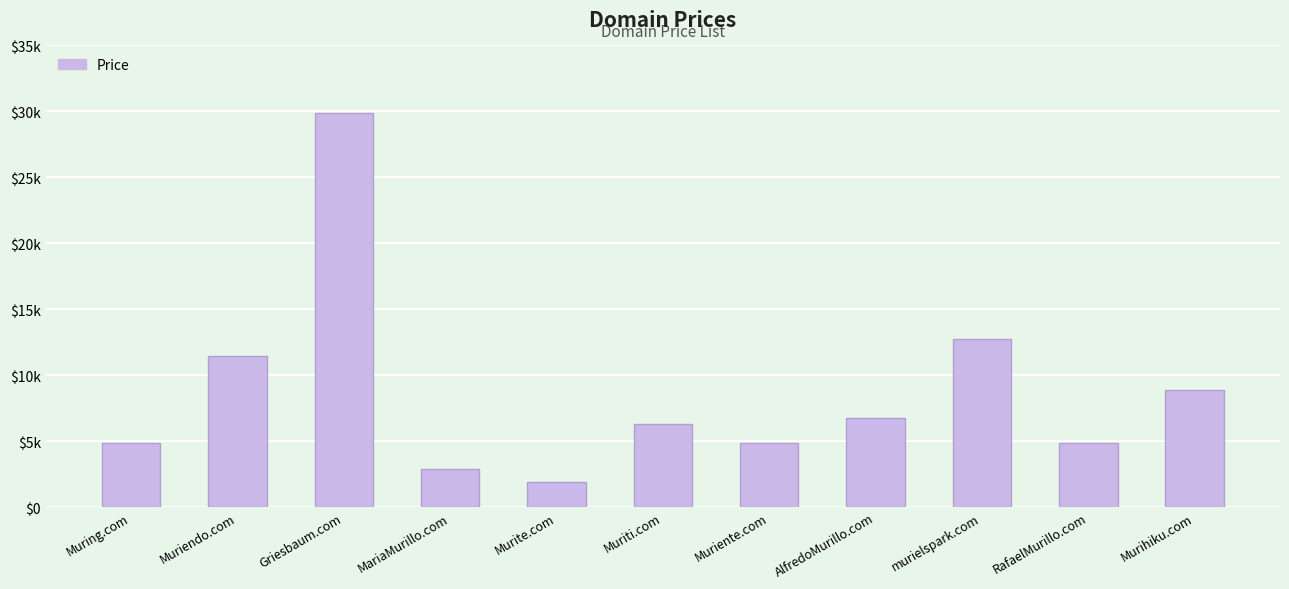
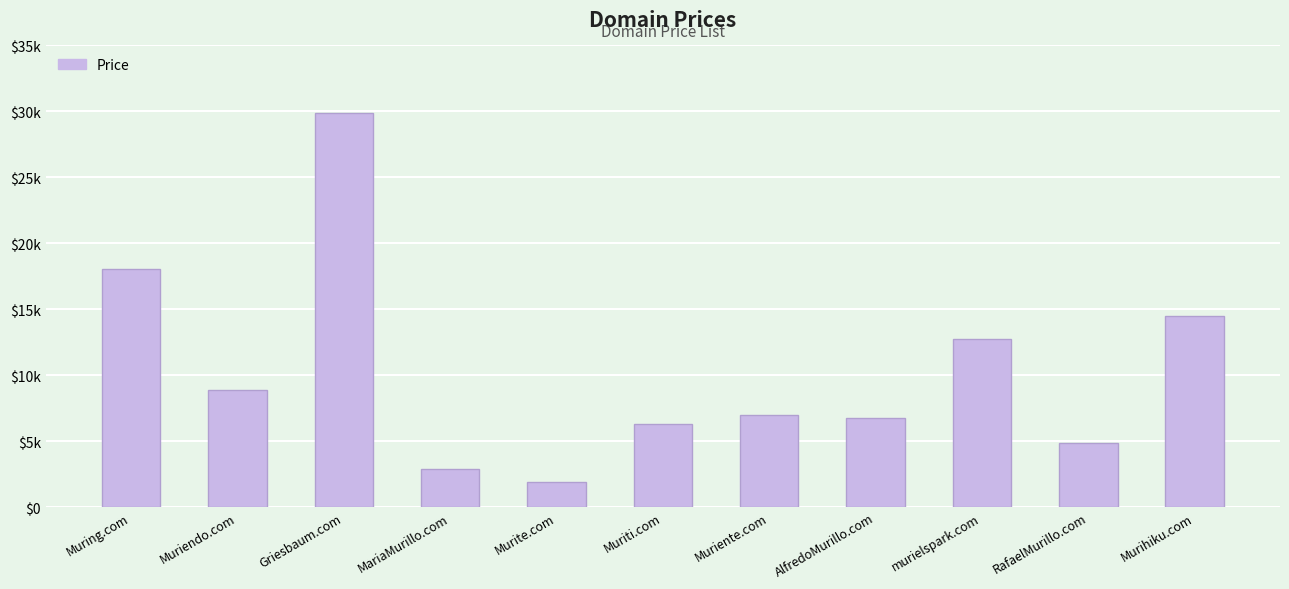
Muring.com: $4900 -> $18100
Muriendo.com: $11400 -> $8900
Muriente.com: $4900 -> $7000
Murihiku.com: $8900 -> $14500
